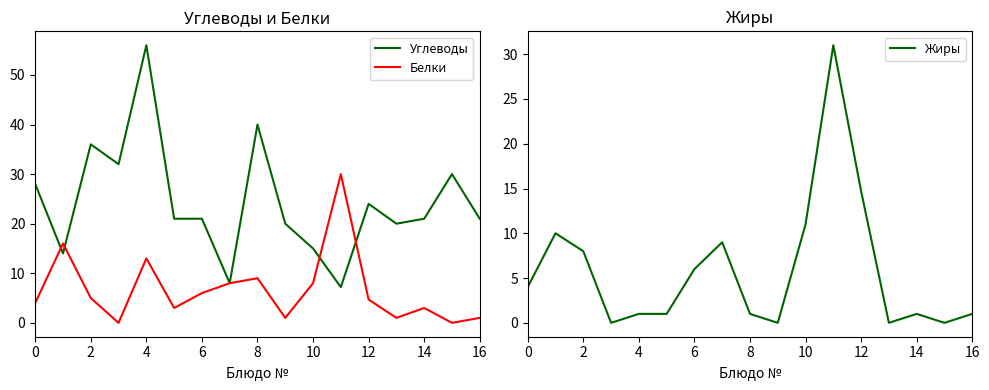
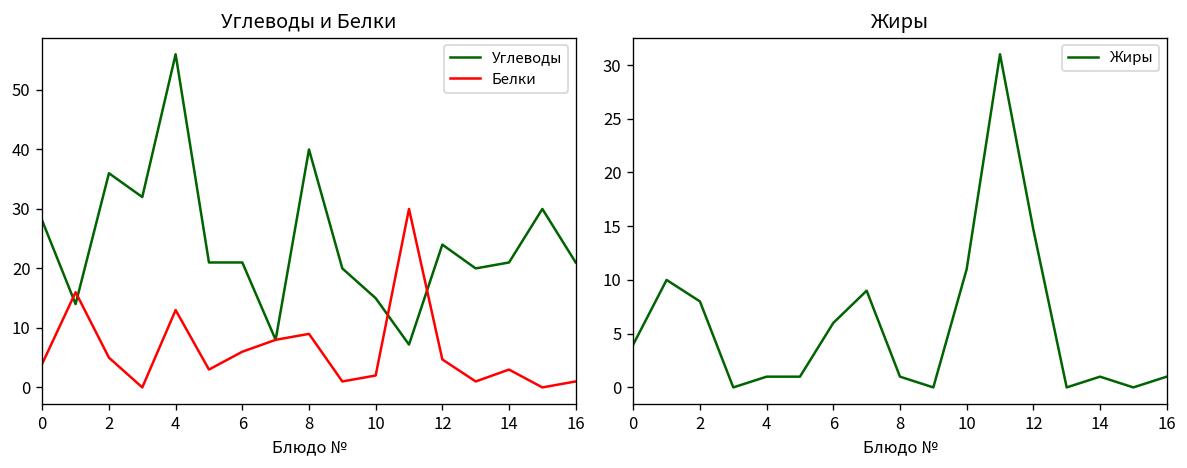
Углеводы и Белки, Белки, 10: 8 -> 2
